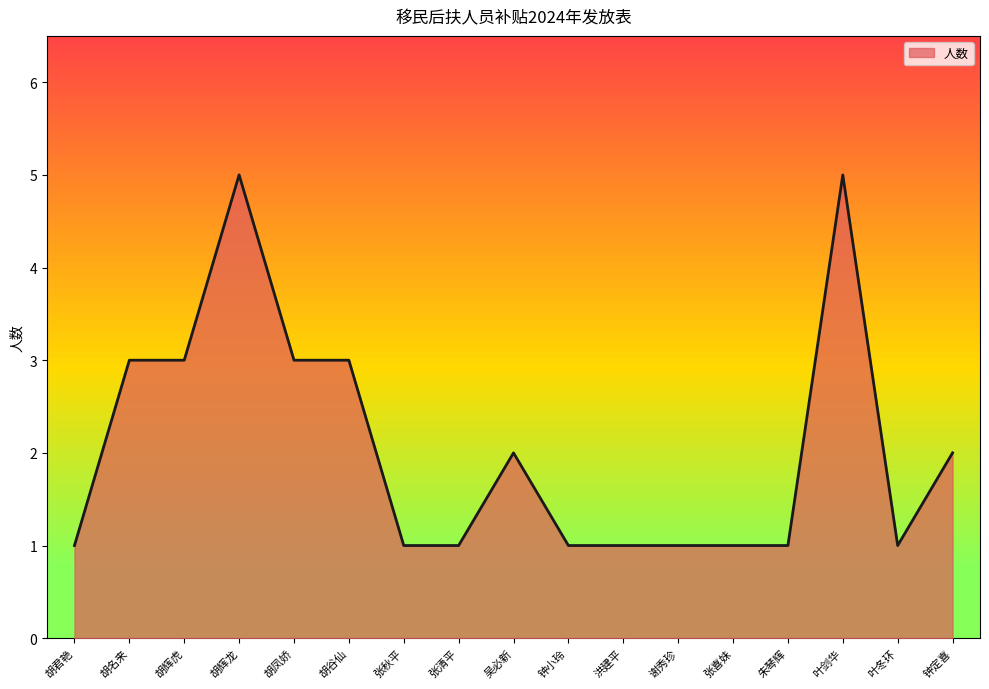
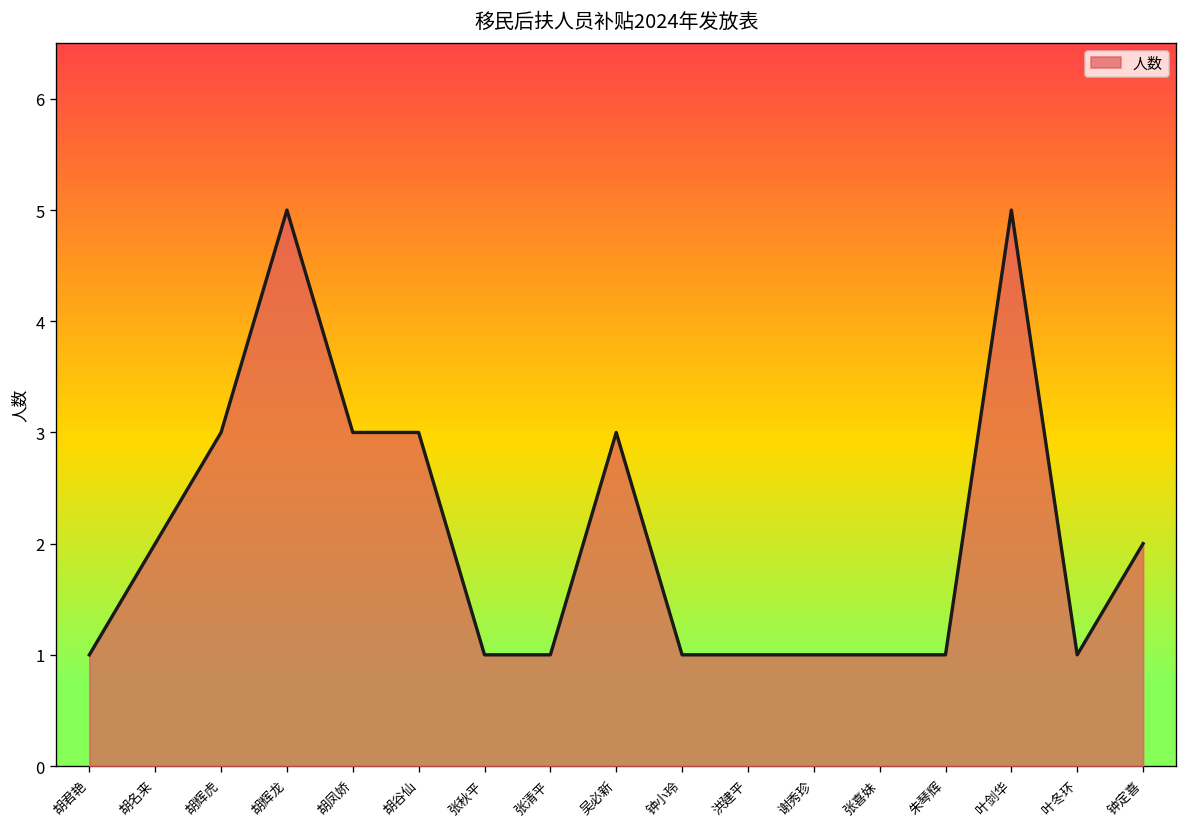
胡名来: 3 -> 2
吴必新: 2 -> 3
